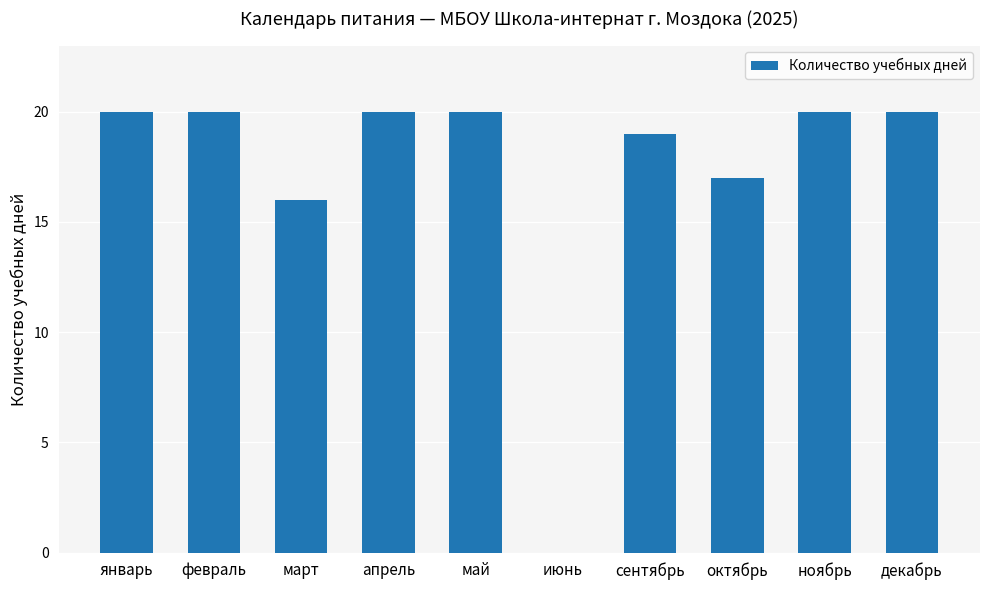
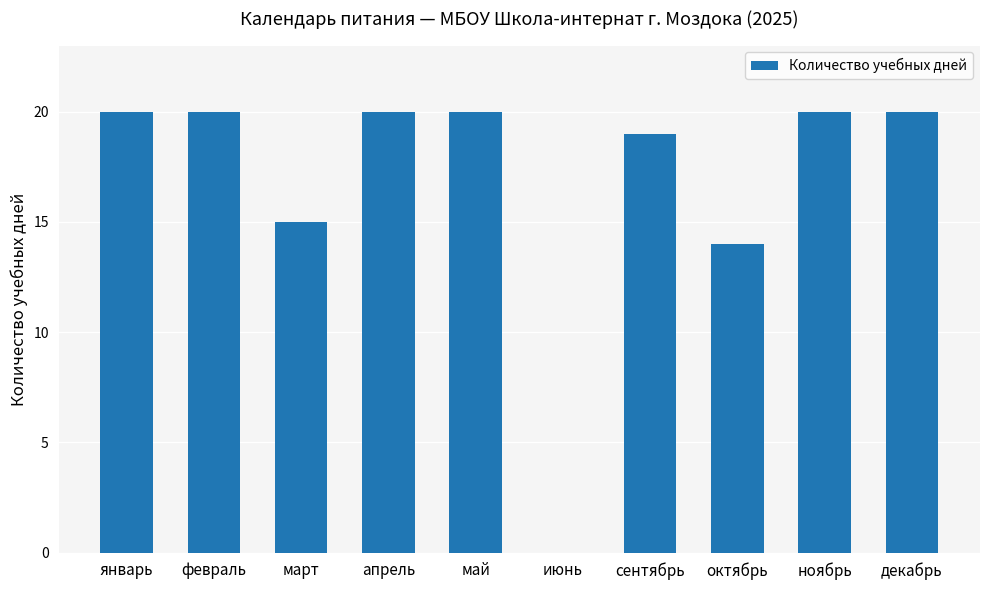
март: 16 -> 15
октябрь: 17 -> 14
